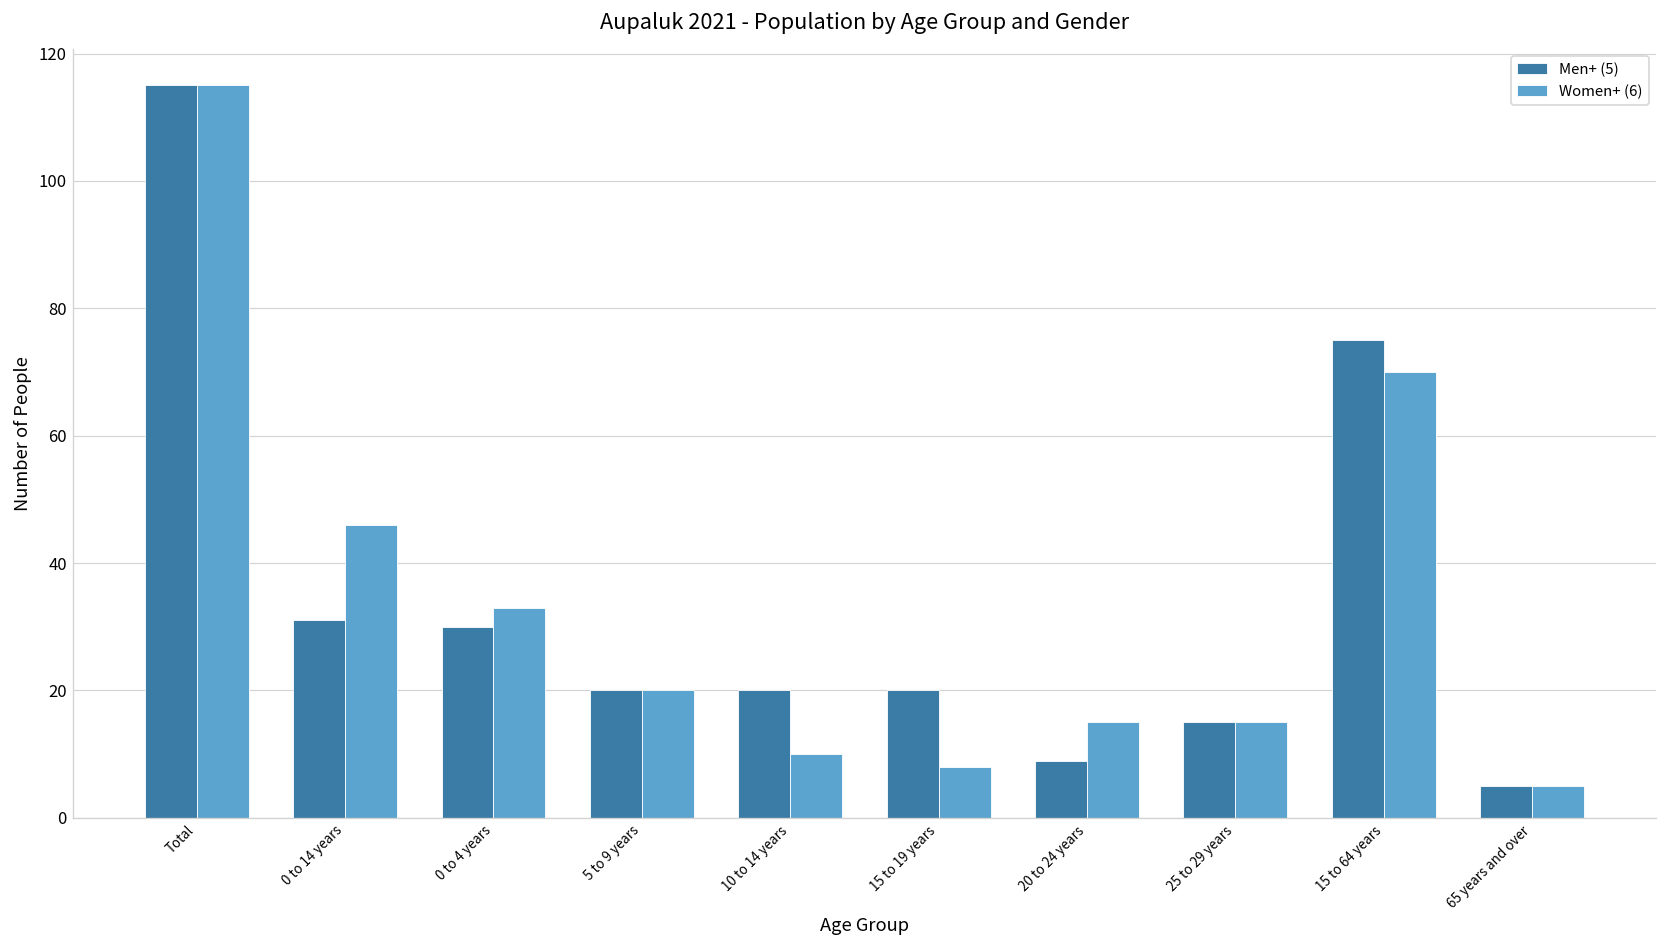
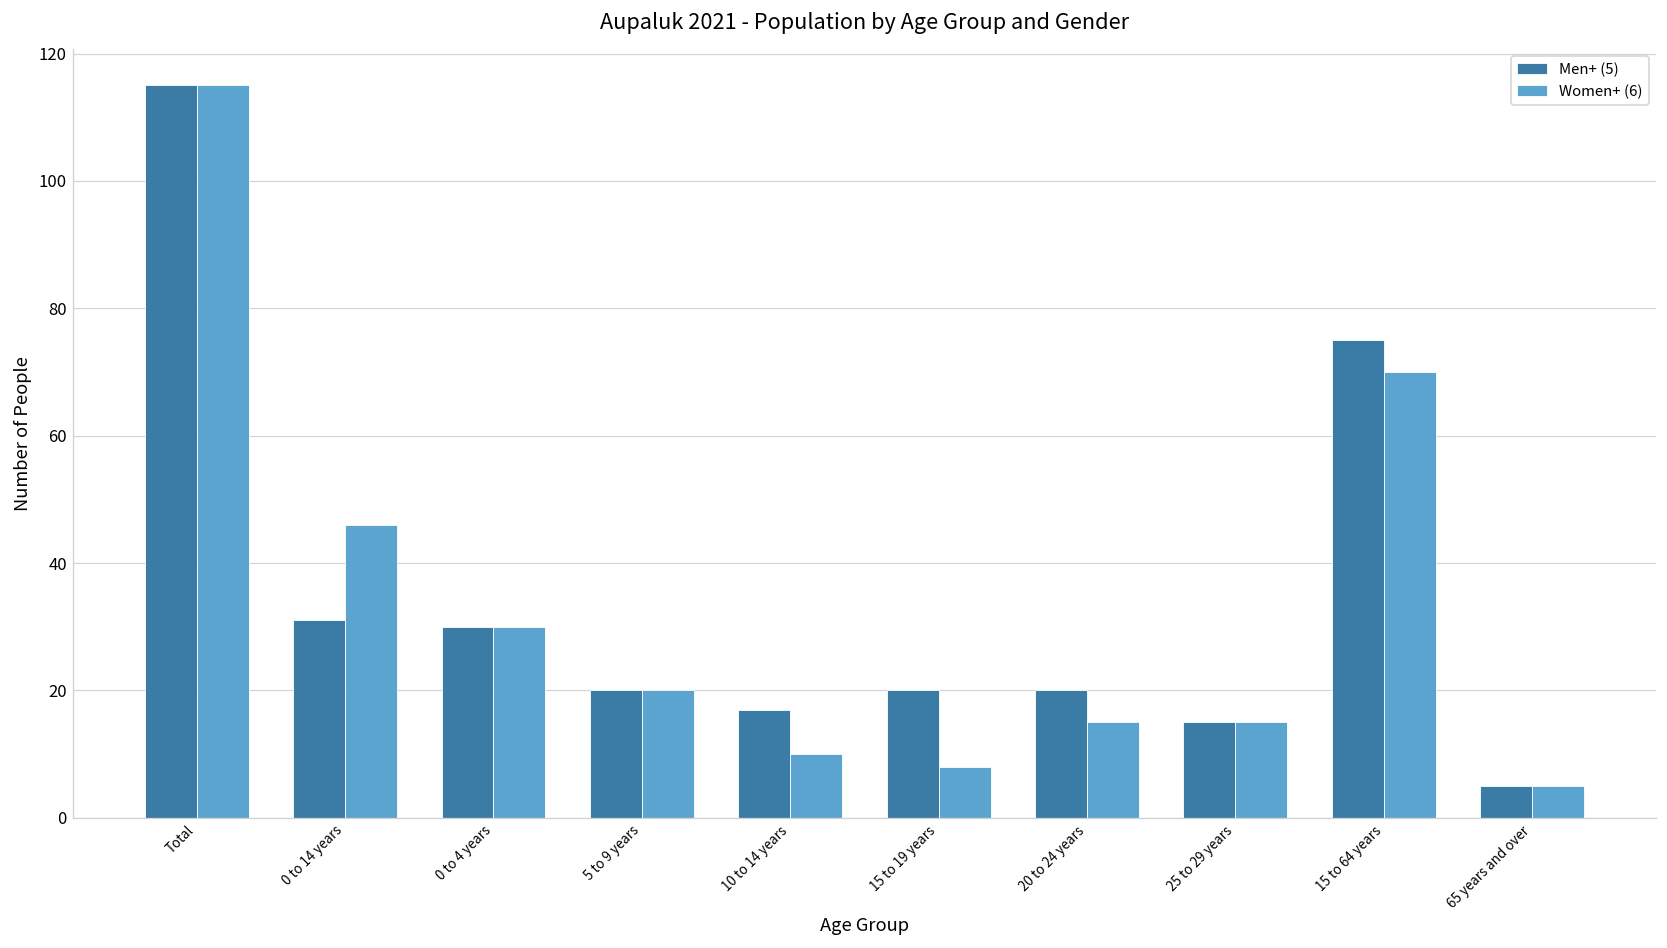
Women+ (6), 0 to 4 years: 33 -> 30
Men+ (5), 10 to 14 years: 20 -> 17
Men+ (5), 20 to 24 years: 9 -> 20
